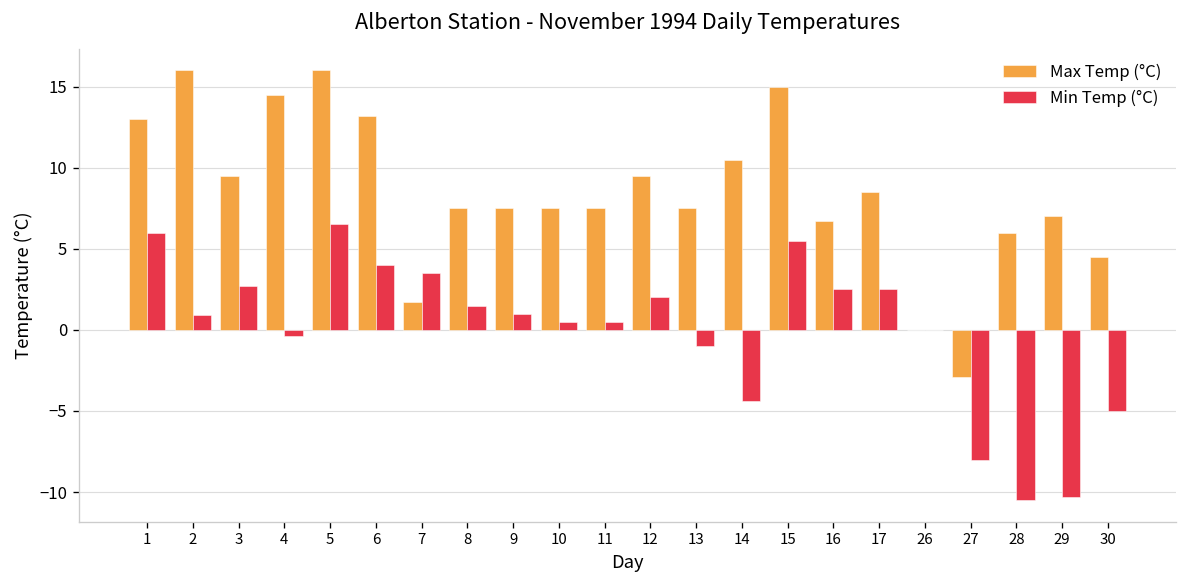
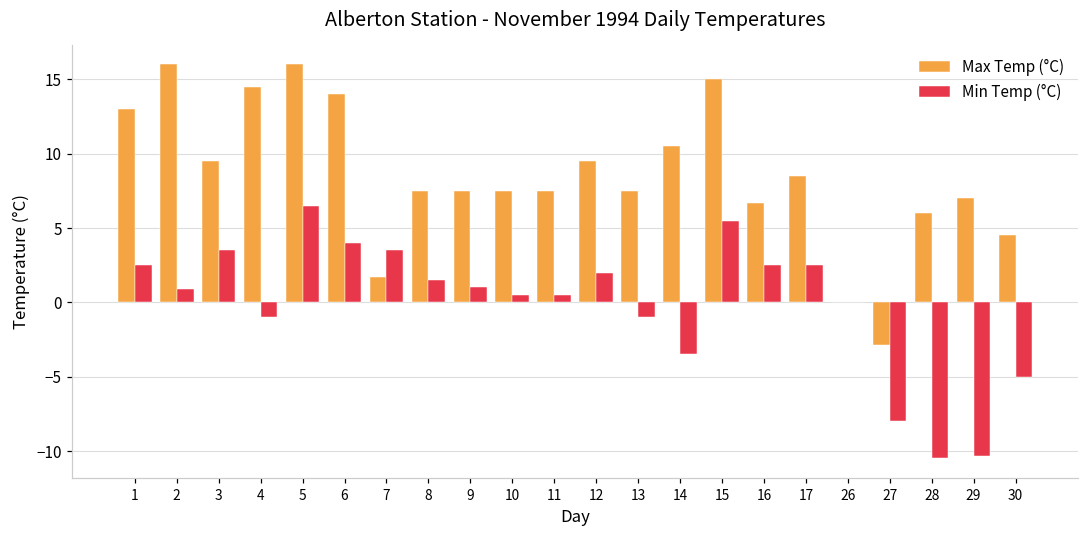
Min Temp (°C), 1: 6.0 -> 2.5
Min Temp (°C), 3: 2.7 -> 3.5
Min Temp (°C), 4: -0.4 -> -1.0
Max Temp (°C), 6: 13.2 -> 14.0
Min Temp (°C), 14: -4.4 -> -3.5
